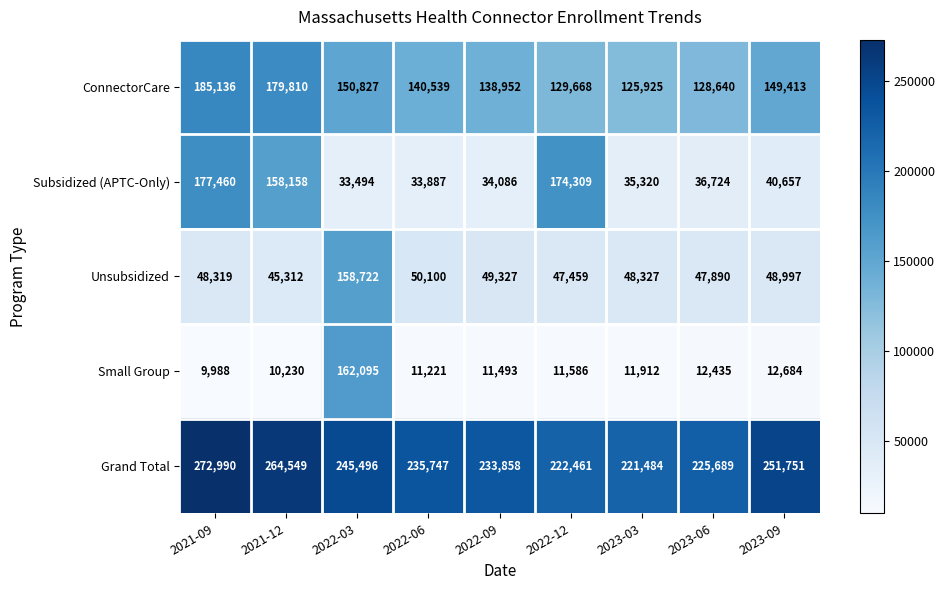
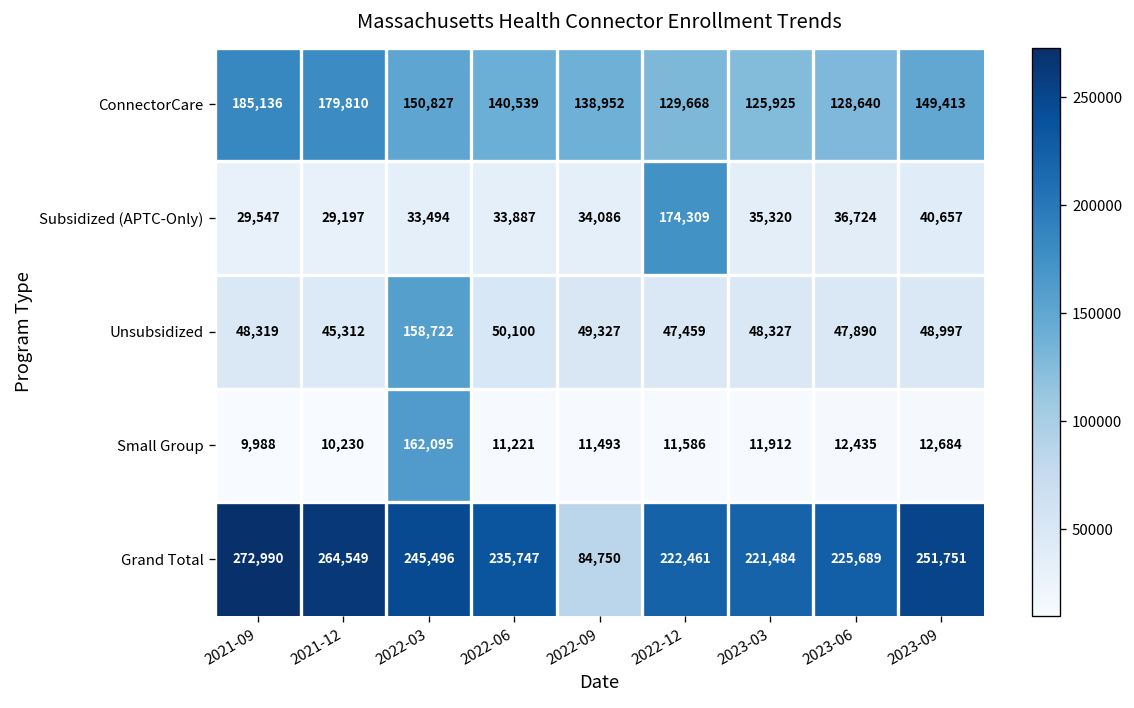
Subsidized (APTC-Only), 2021-09: 177,460 -> 29,547
Subsidized (APTC-Only), 2021-12: 158,158 -> 29,197
Grand Total, 2022-09: 233,858 -> 84,750
